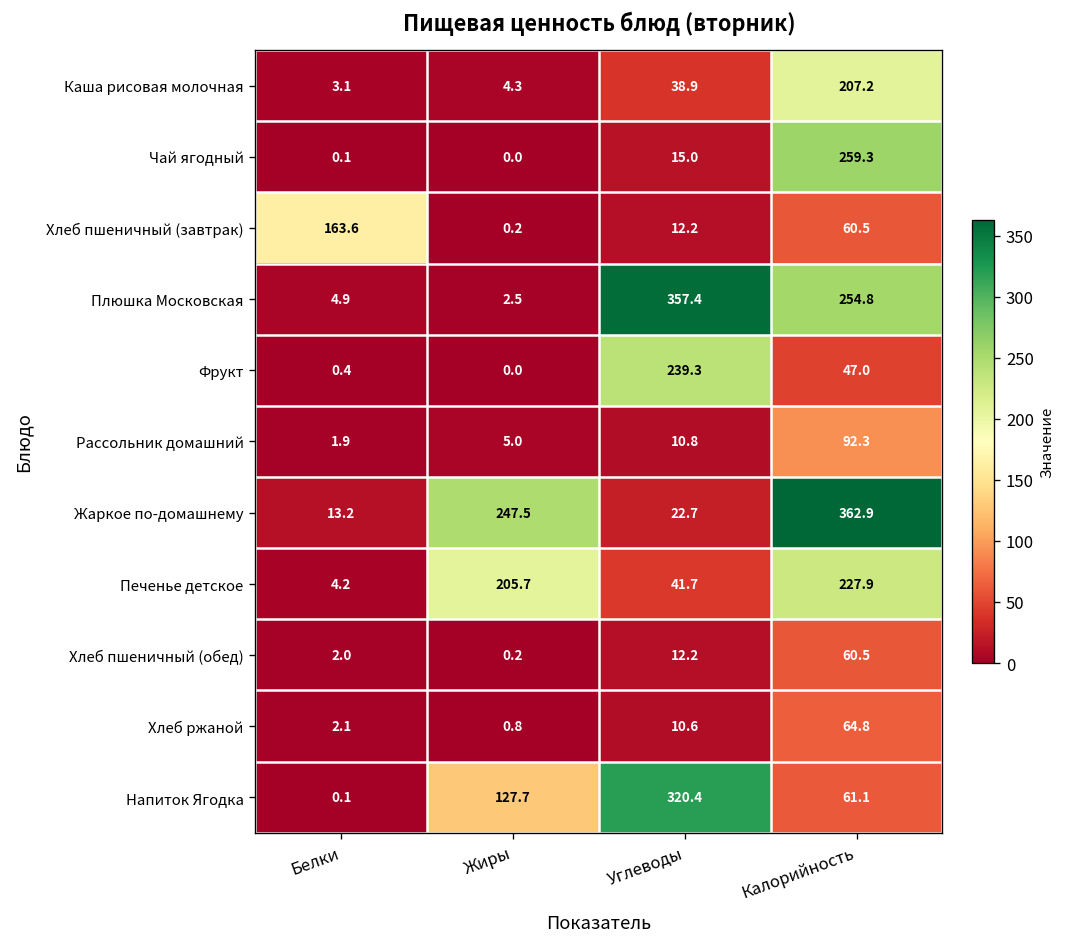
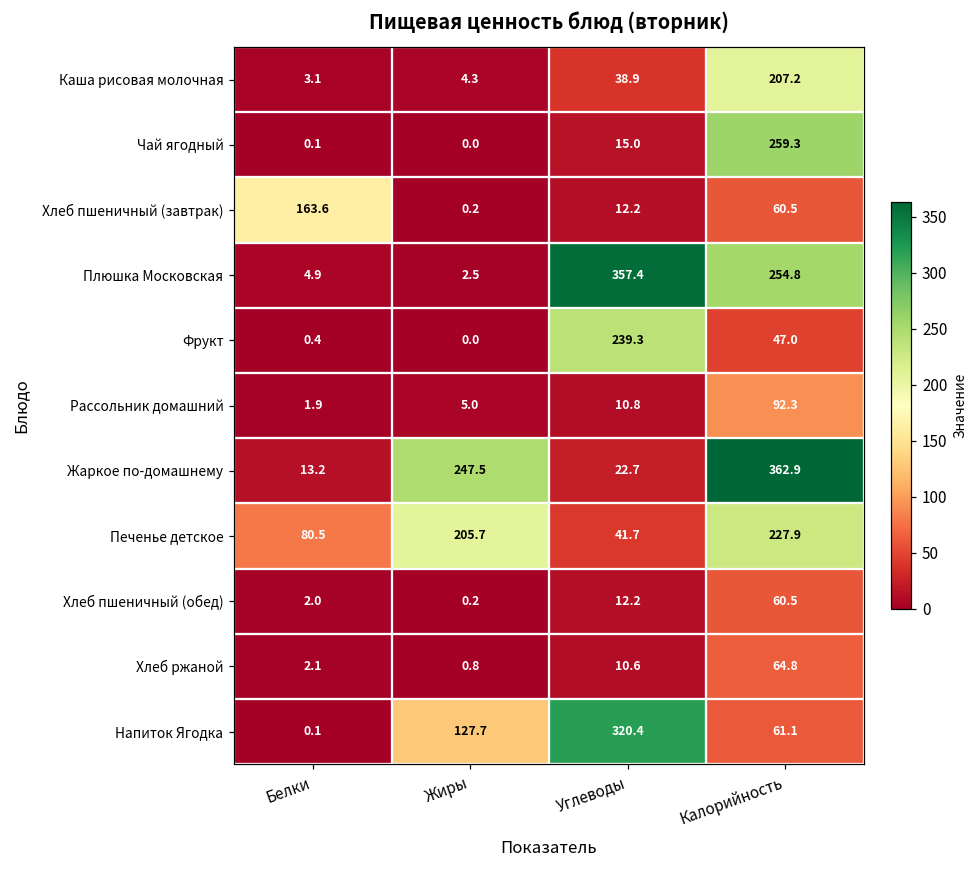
Печенье детское, Белки: 4.2 -> 80.5
